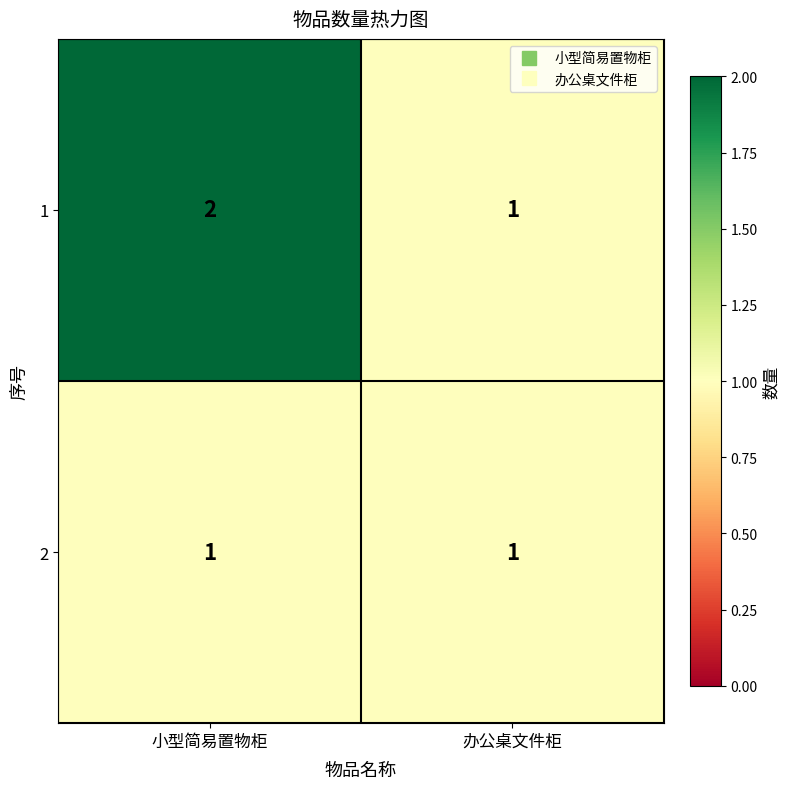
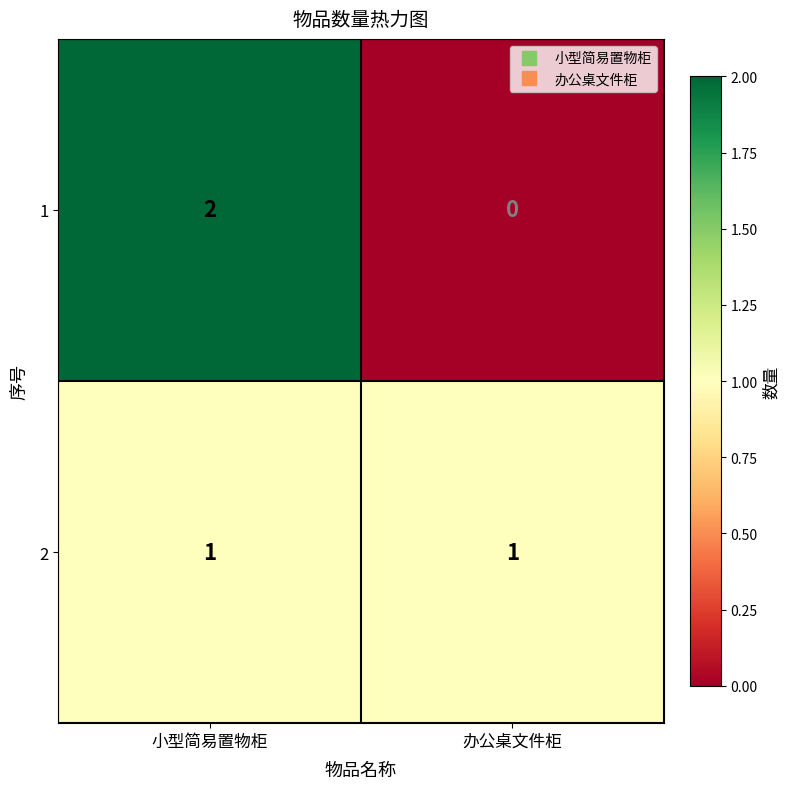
1, 办公桌文件柜: 1 -> 0
